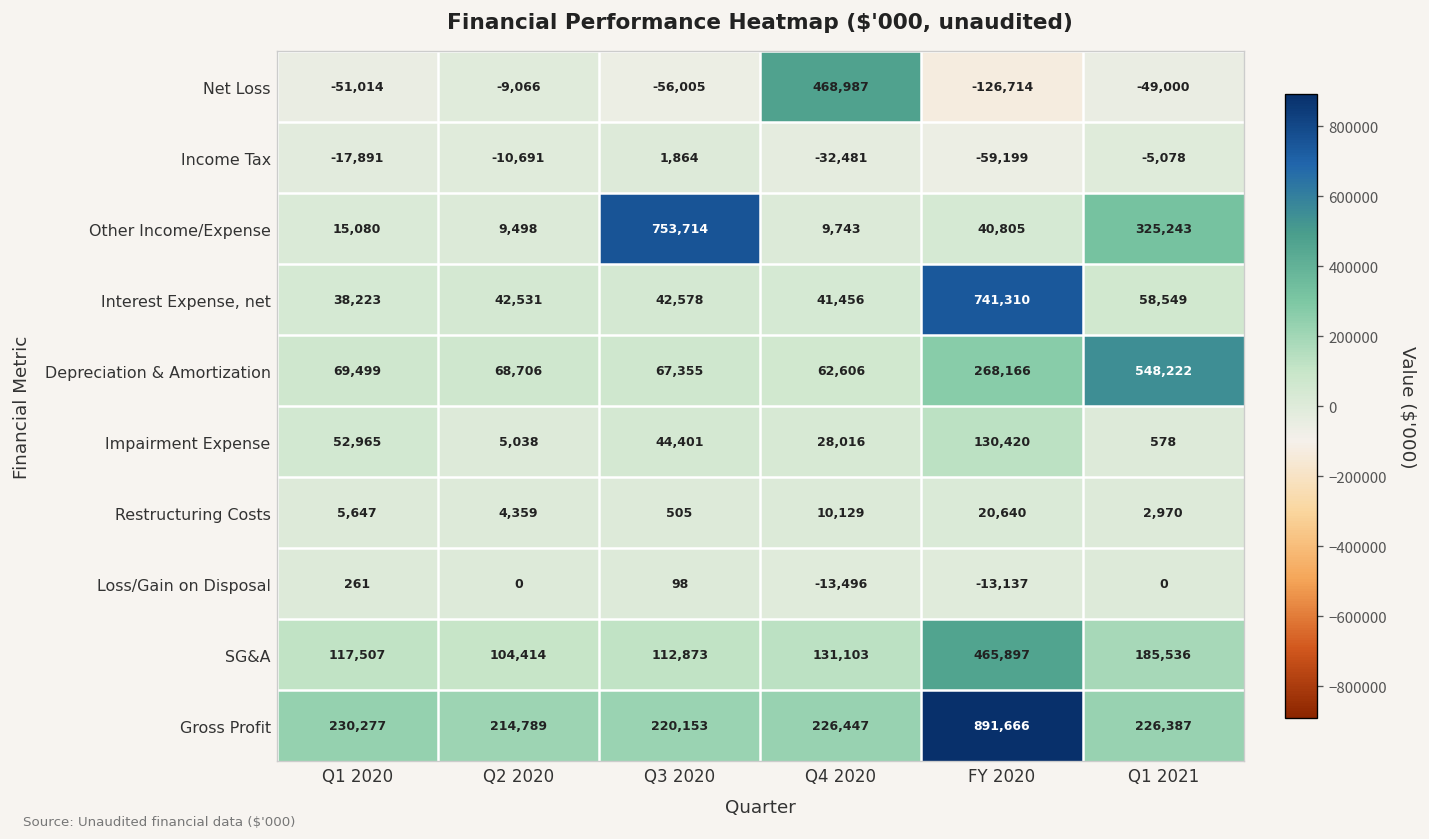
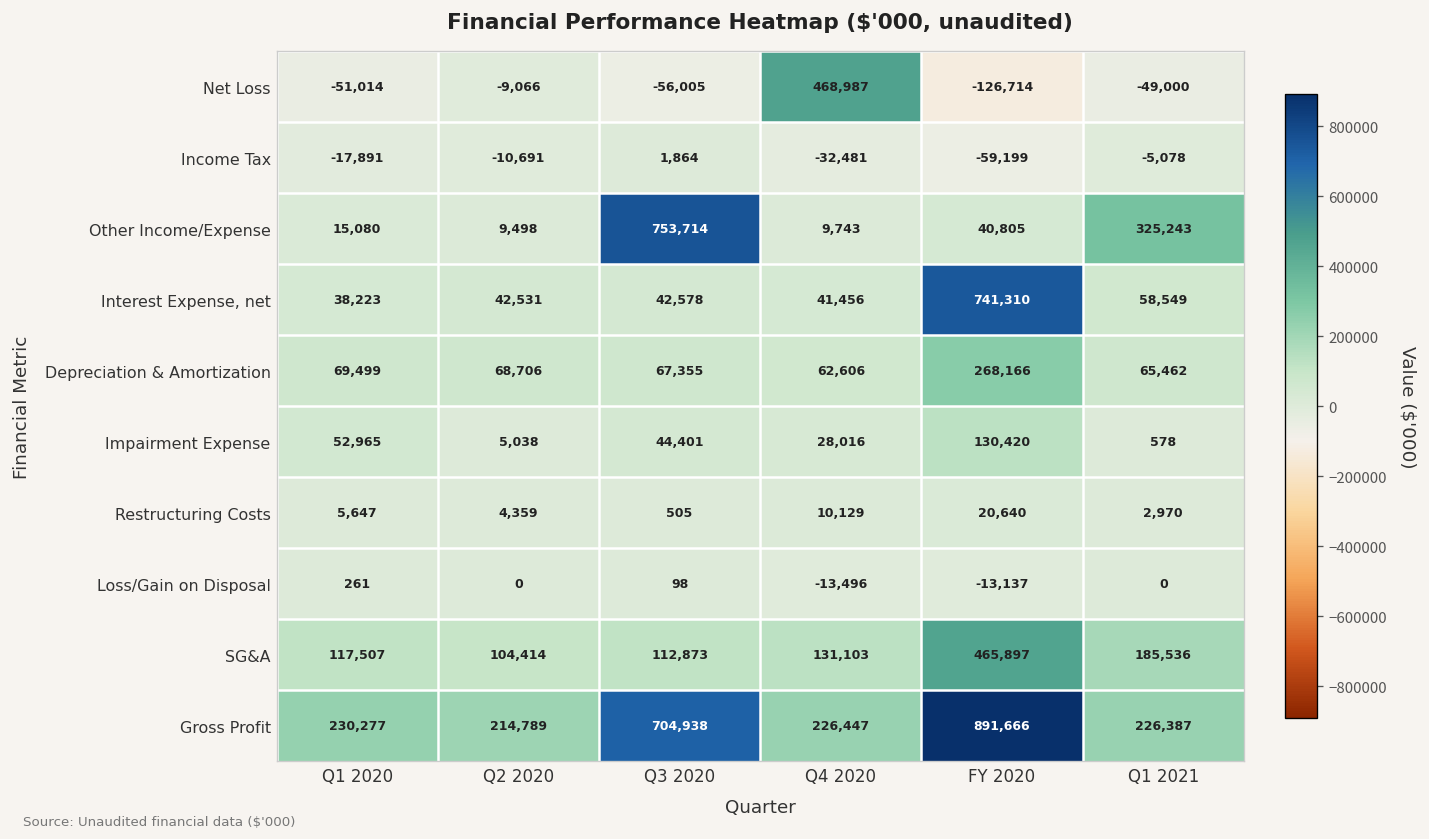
Depreciation & Amortization, Q1 2021: 548,222 -> 65,462
Gross Profit, Q3 2020: 220,153 -> 704,938
